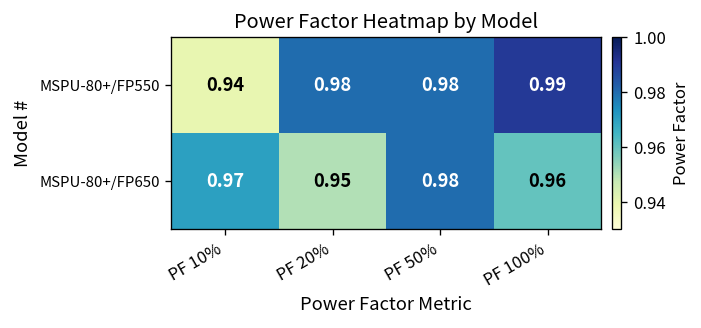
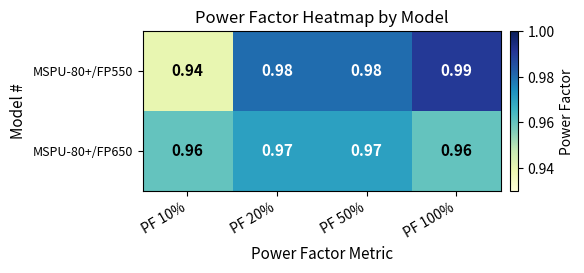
MSPU-80+/FP650, PF 10%: 0.97 -> 0.96
MSPU-80+/FP650, PF 20%: 0.95 -> 0.97
MSPU-80+/FP650, PF 50%: 0.98 -> 0.97
